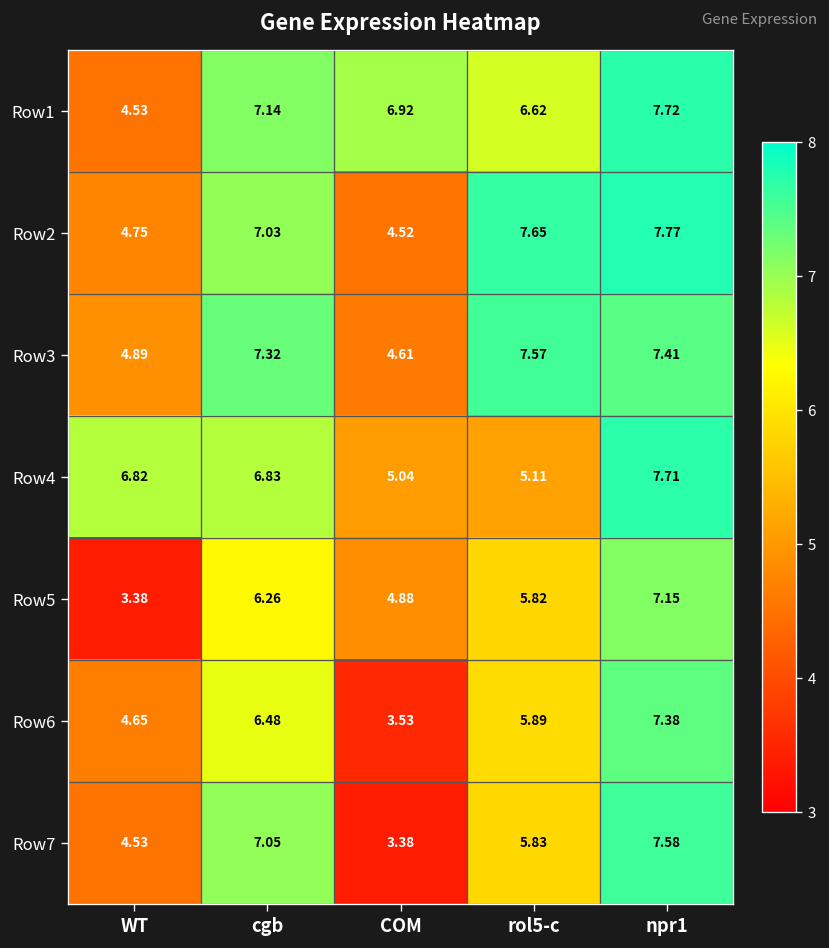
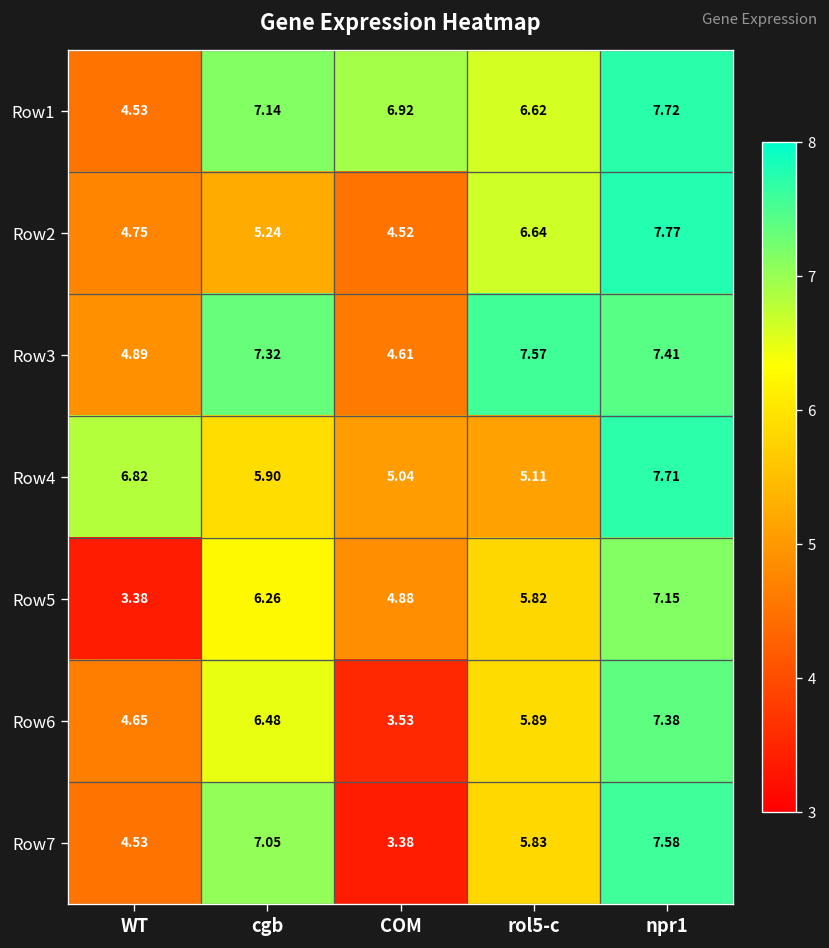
Row2, cgb: 7.03 -> 5.24
Row2, rol5-c: 7.65 -> 6.64
Row4, cgb: 6.83 -> 5.90
